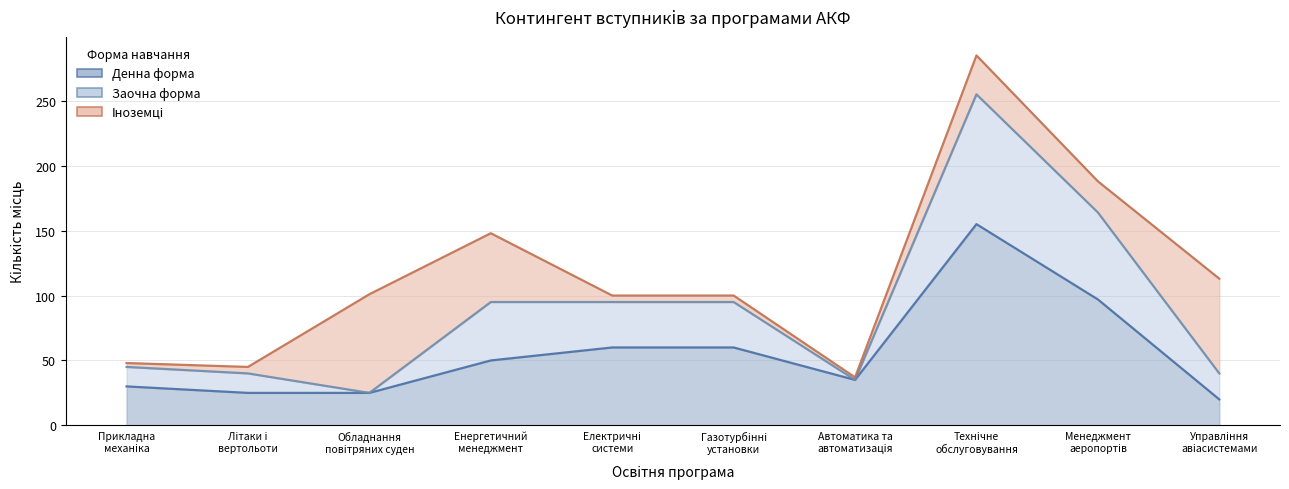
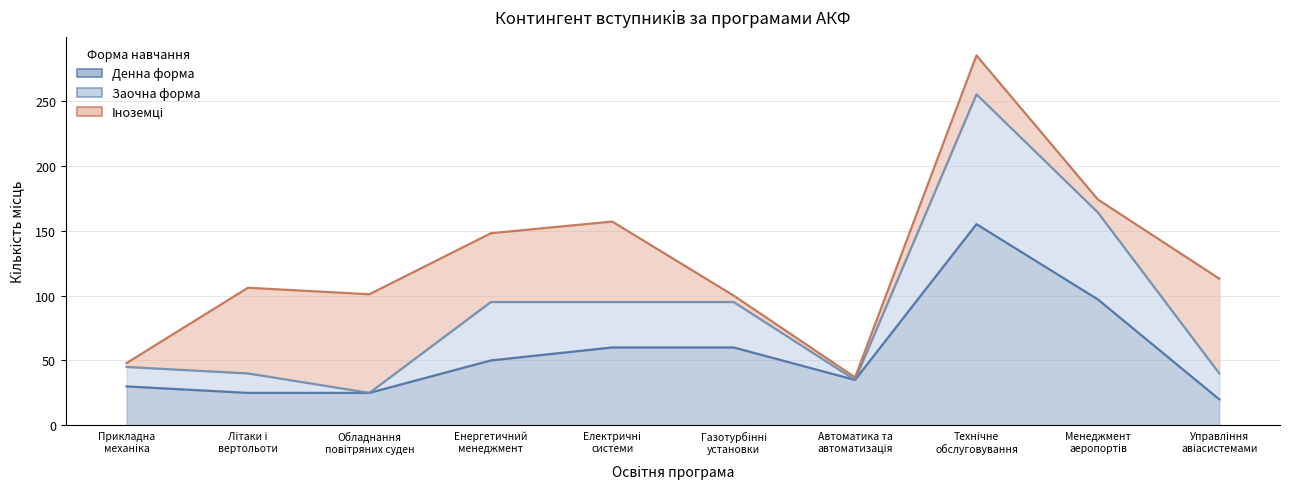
Іноземці, Літаки і вертольоти: 5 -> 66
Іноземці, Електричні системи: 5 -> 62
Іноземці, Менеджмент аеропортів: 24 -> 10
